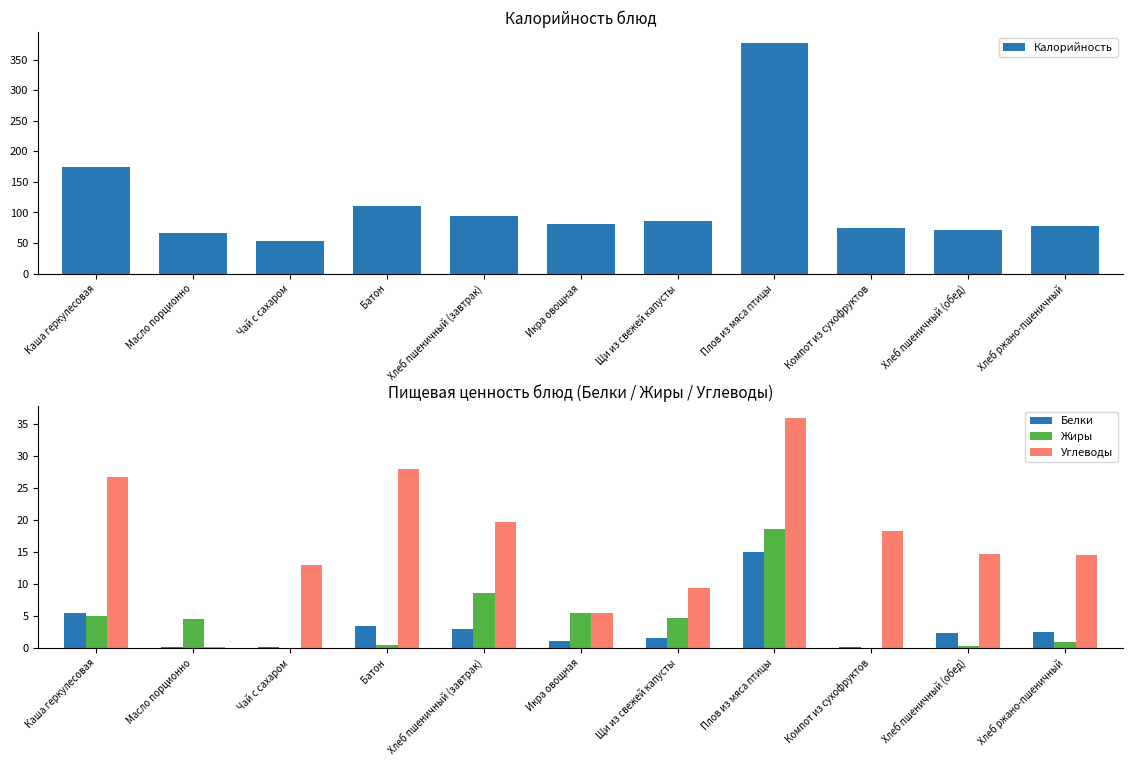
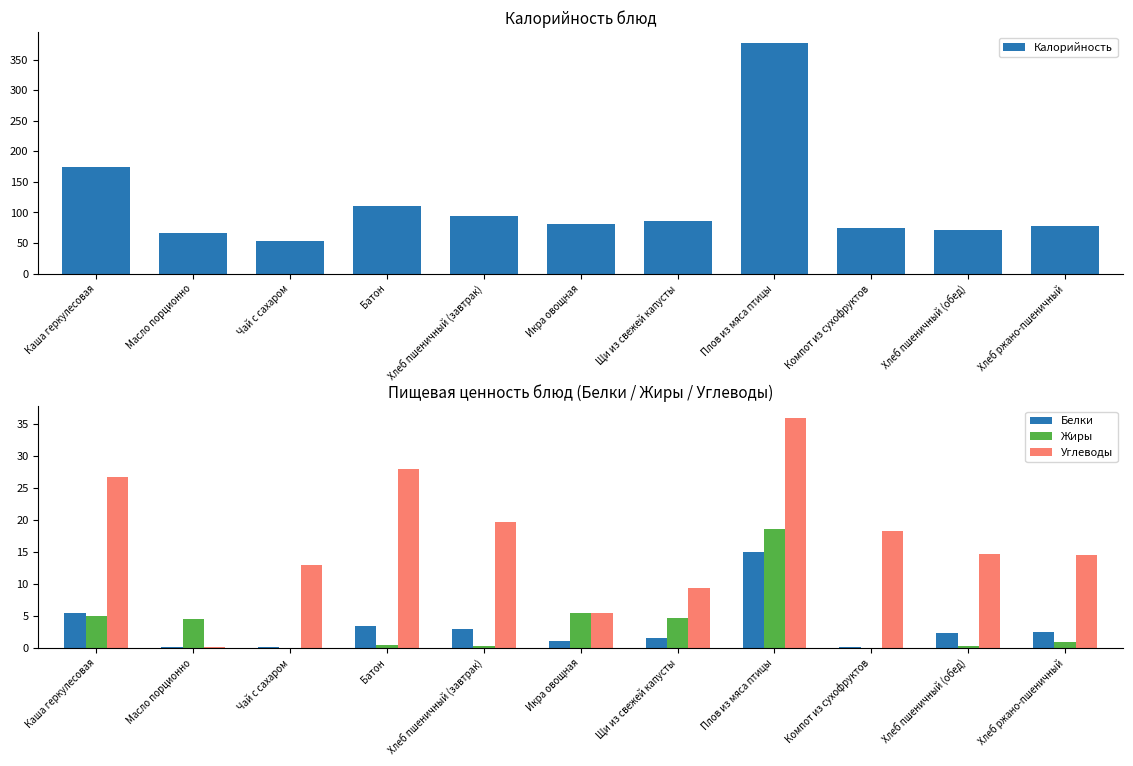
Пищевая ценность блюд (Белки / Жиры / Углеводы), Жиры, Хлеб пшеничный (завтрак): 9 -> 0
